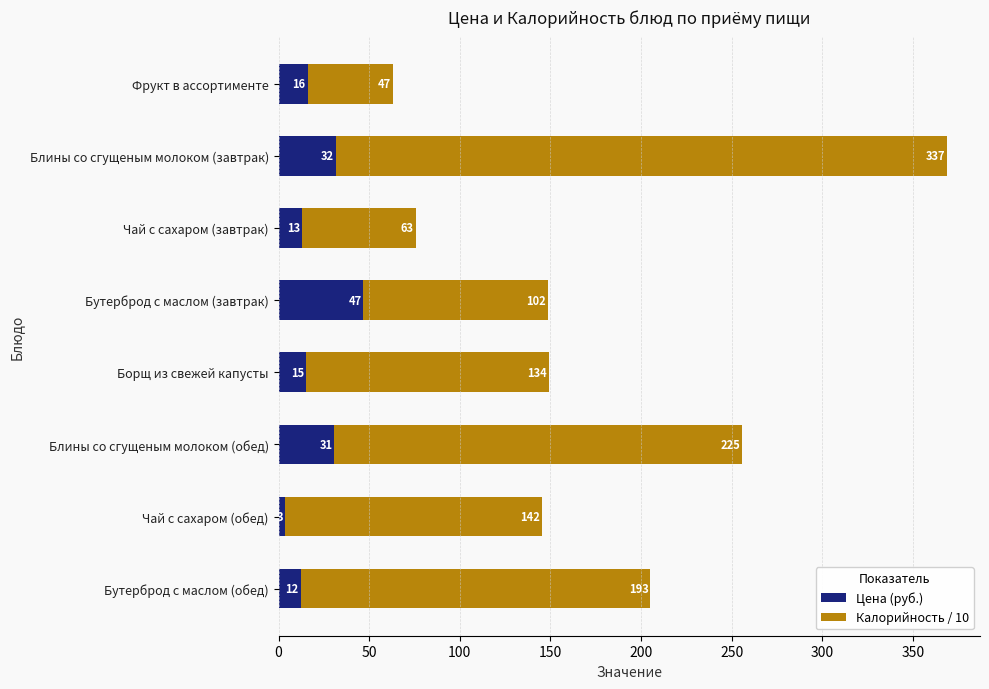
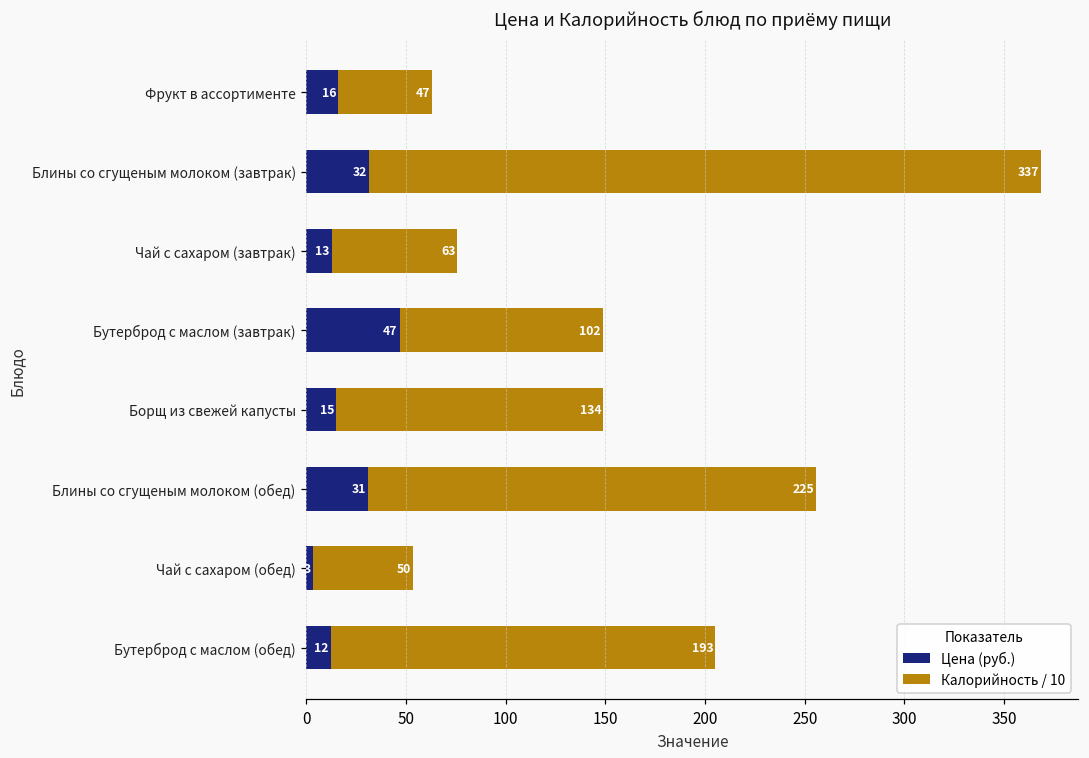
Калорийность / 10, Чай с сахаром (обед): 142 -> 50
